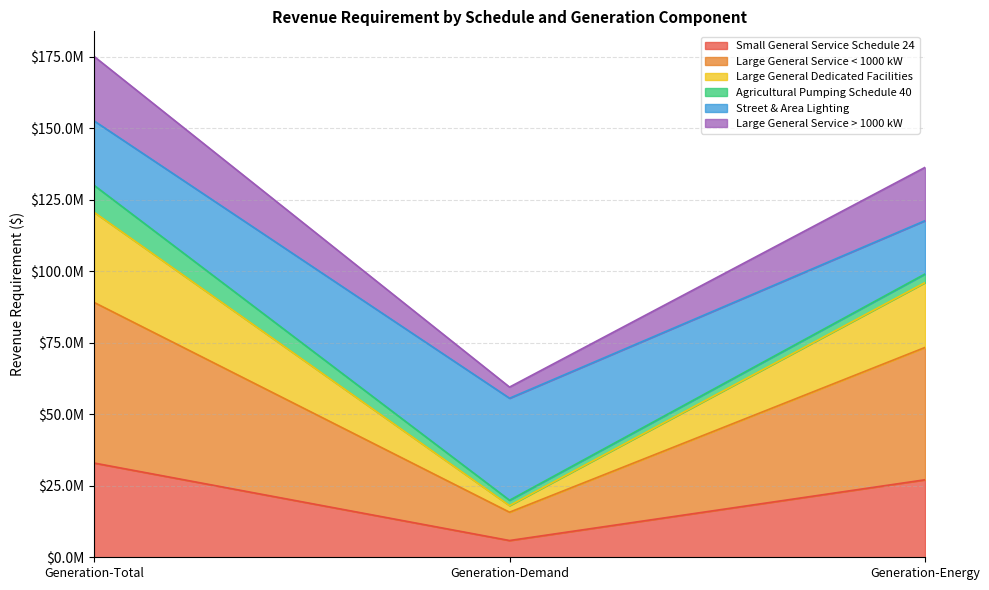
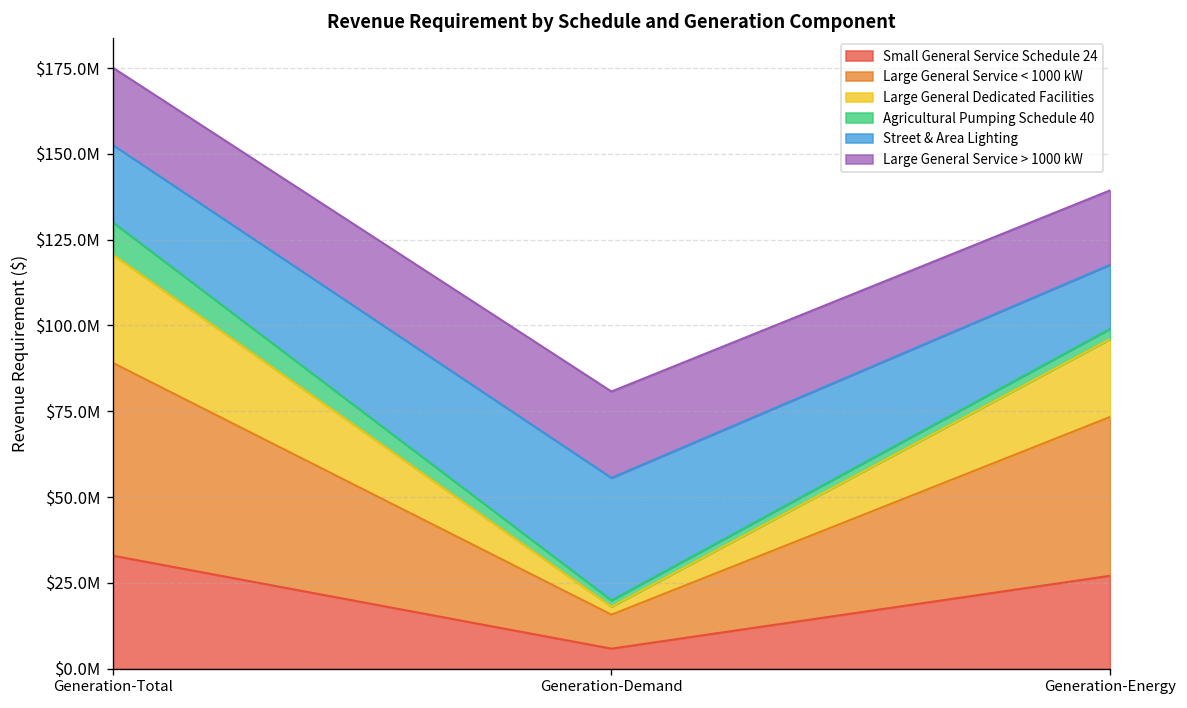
Large General Service > 1000 kW, Generation-Demand: $4000000 -> $25000000
Large General Service > 1000 kW, Generation-Energy: $19000000 -> $22000000
